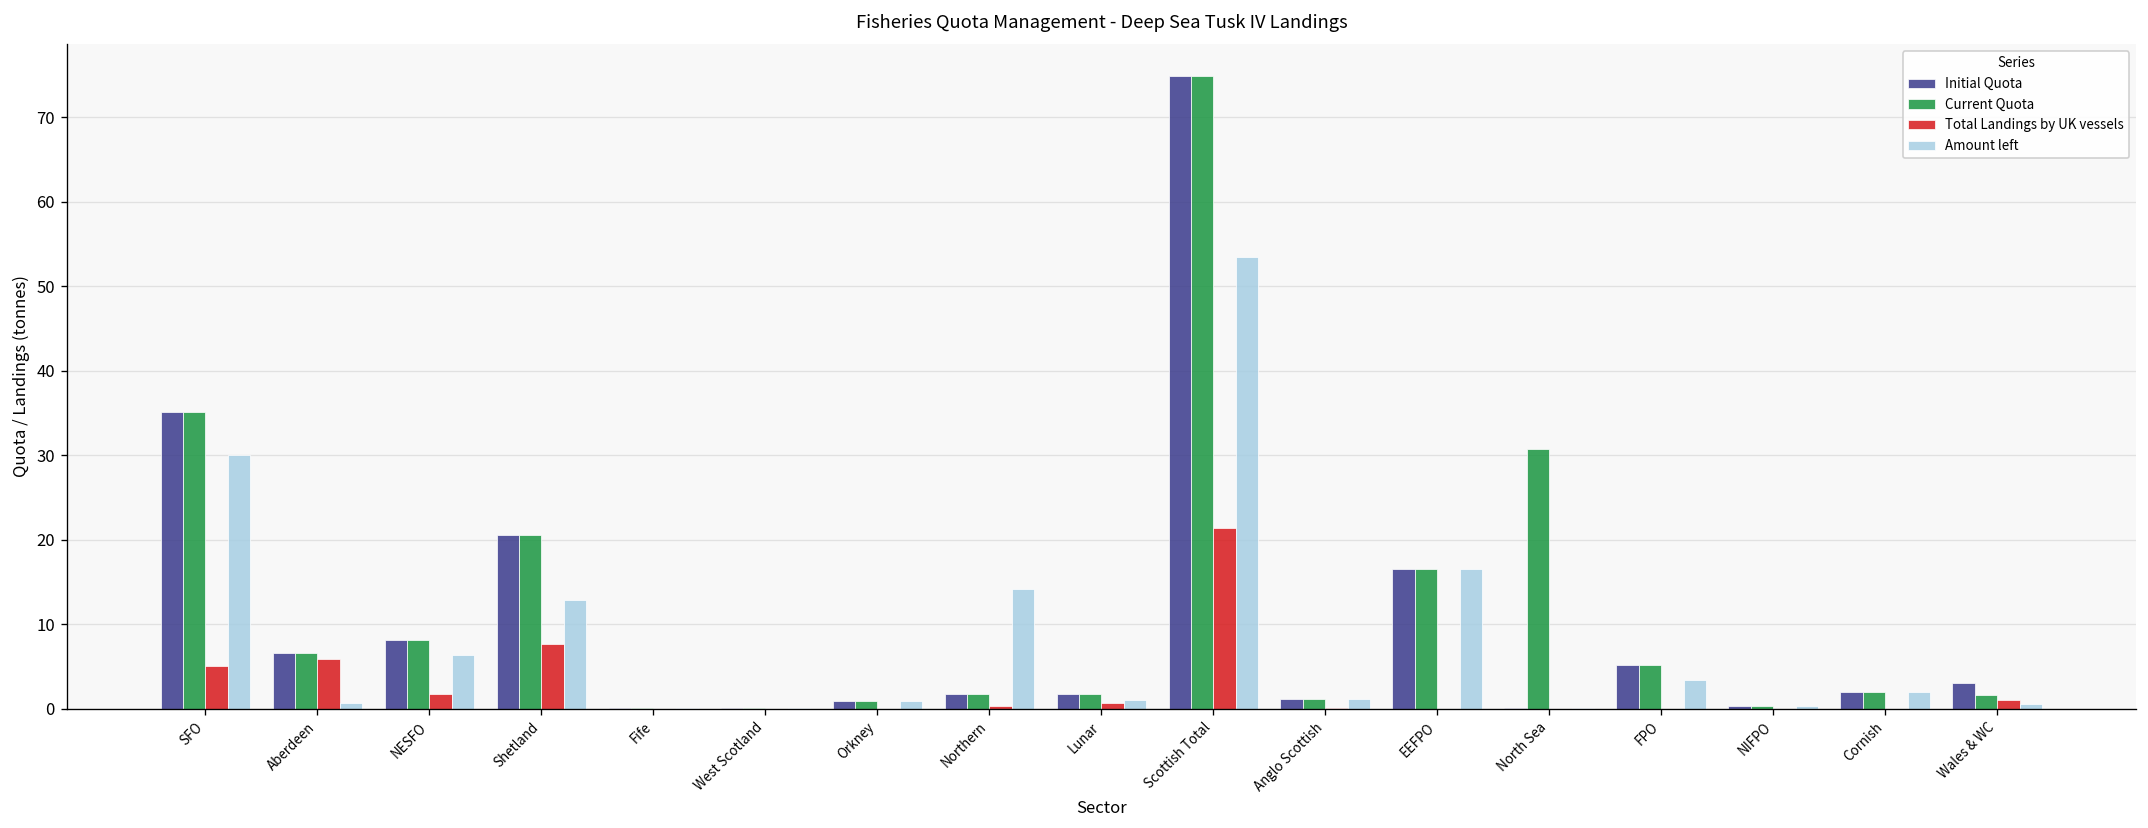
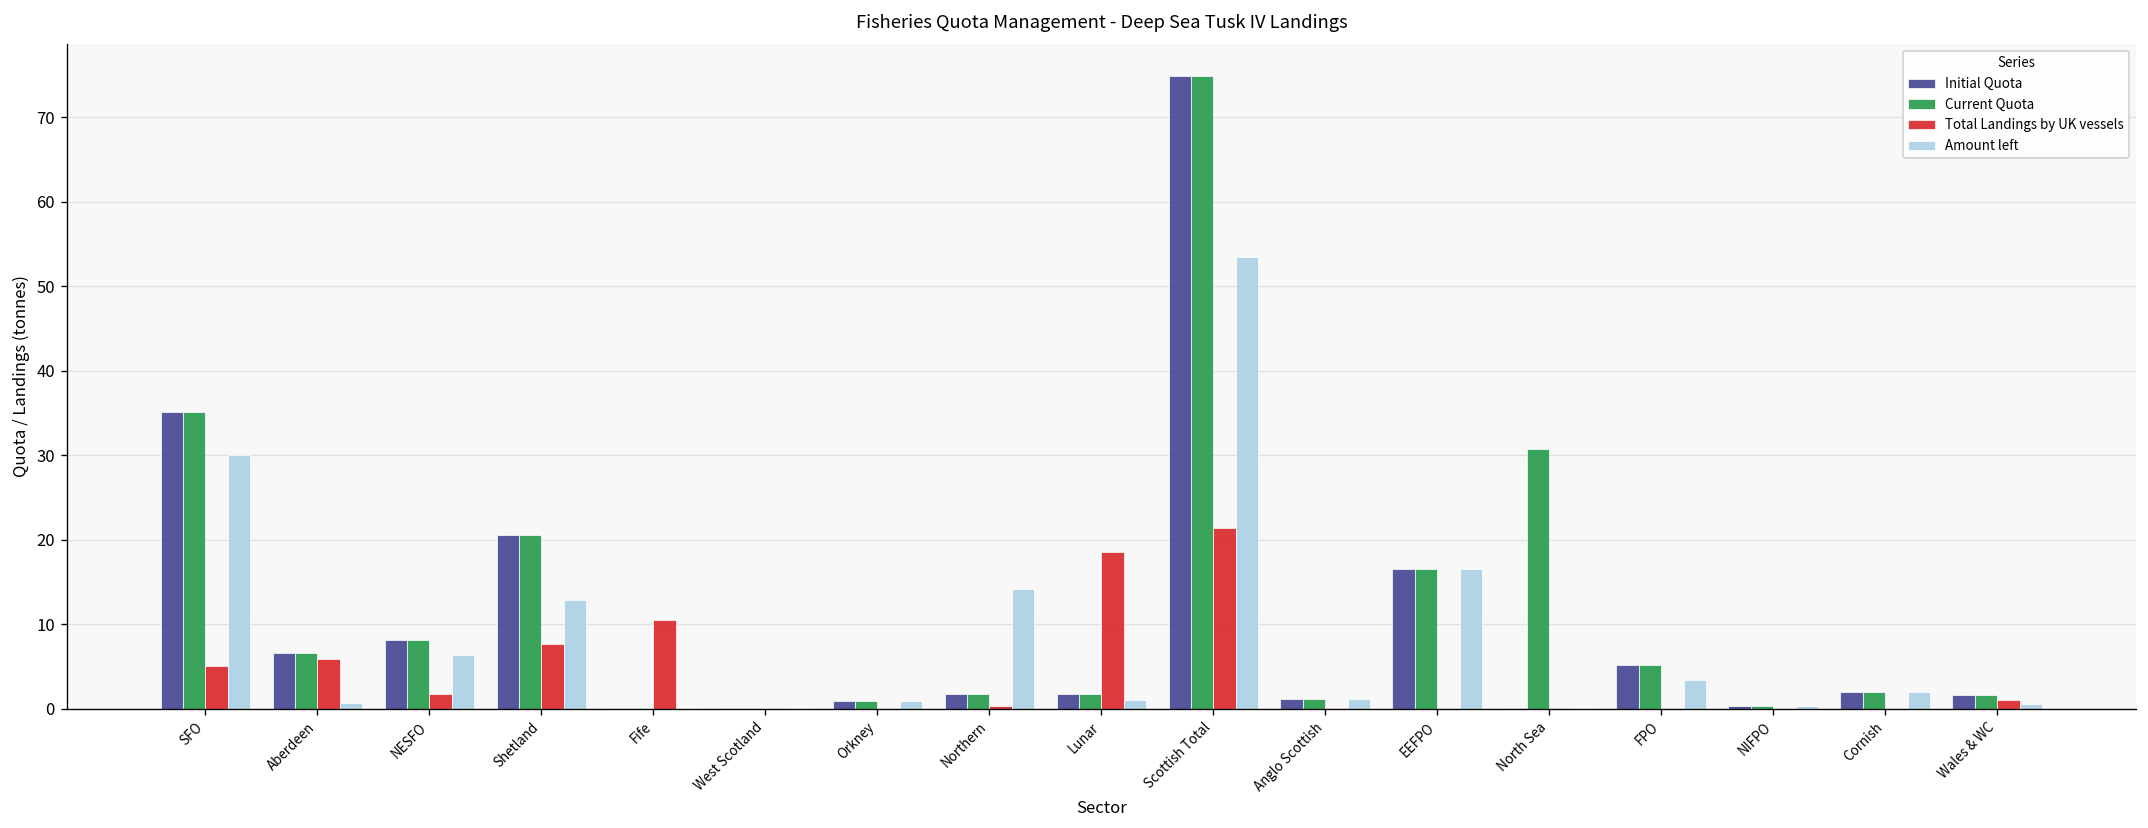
Total Landings by UK vessels, Fife: 0 -> 11
Total Landings by UK vessels, Lunar: 1 -> 19
Initial Quota, Wales & WC: 3 -> 2
